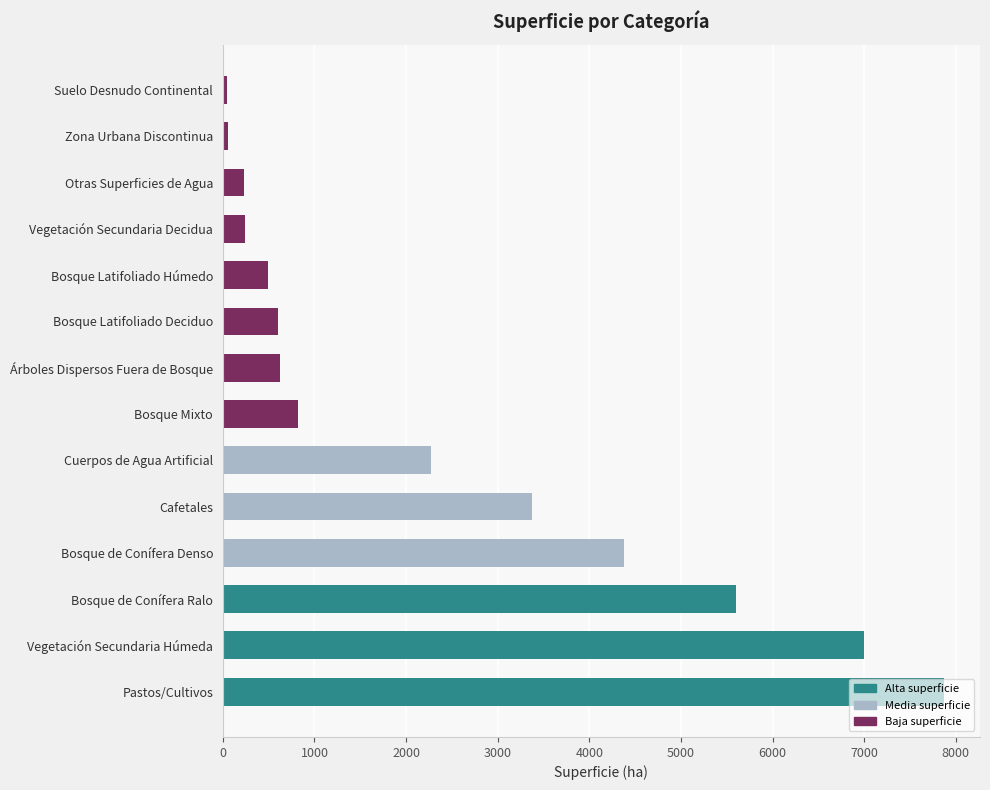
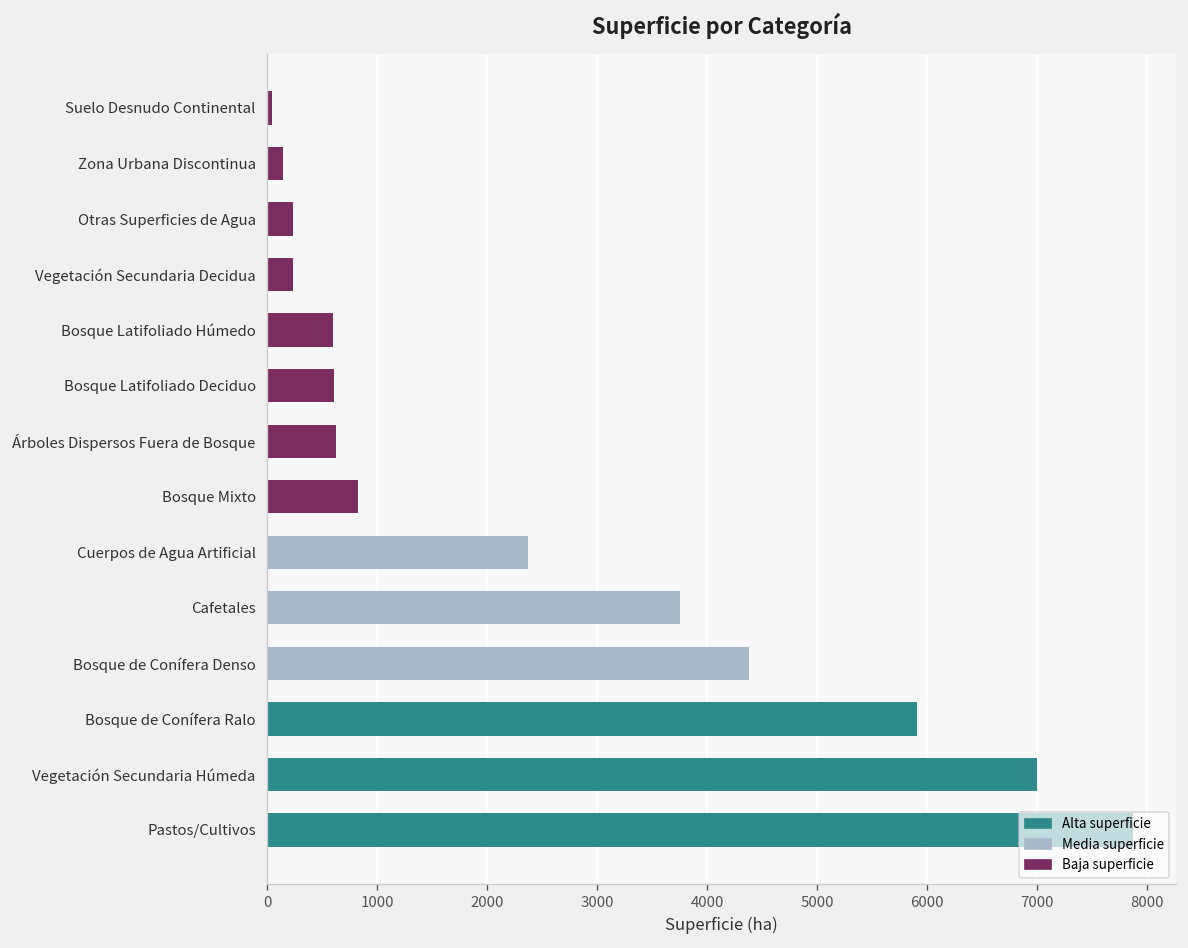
Zona Urbana Discontinua: 50 -> 140
Bosque Latifoliado Húmedo: 500 -> 600
Cuerpos de Agua Artificial: 2300 -> 2400
Cafetales: 3400 -> 3700
Bosque de Conífera Ralo: 5600 -> 5900
